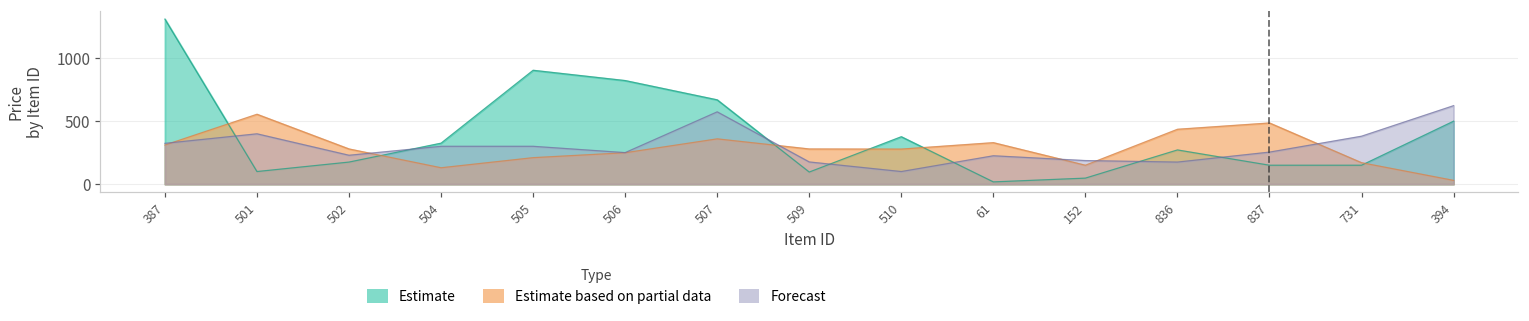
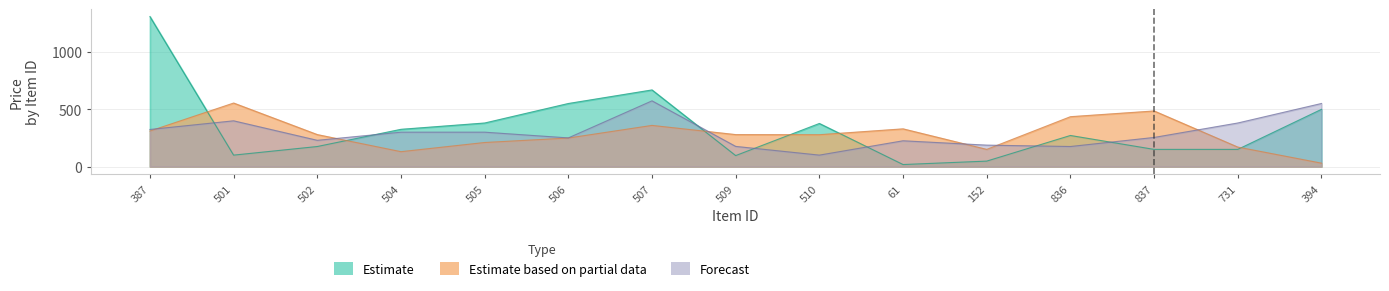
Estimate, 505: 900 -> 380
Estimate, 506: 820 -> 550
Forecast, 394: 620 -> 550
